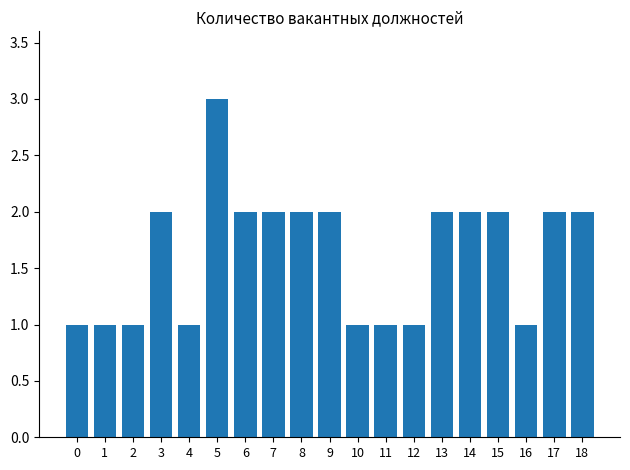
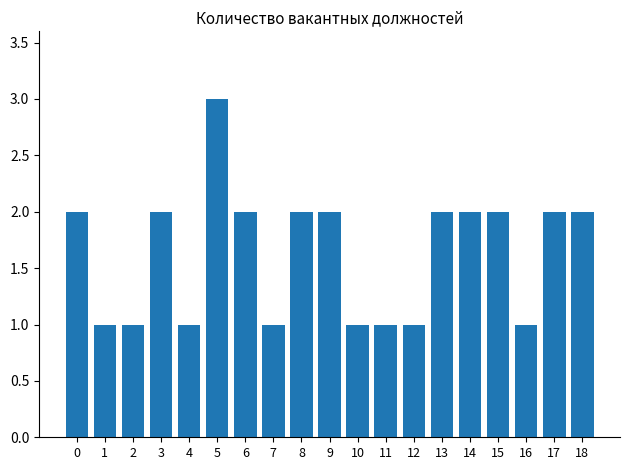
0: 1 -> 2
7: 2 -> 1
